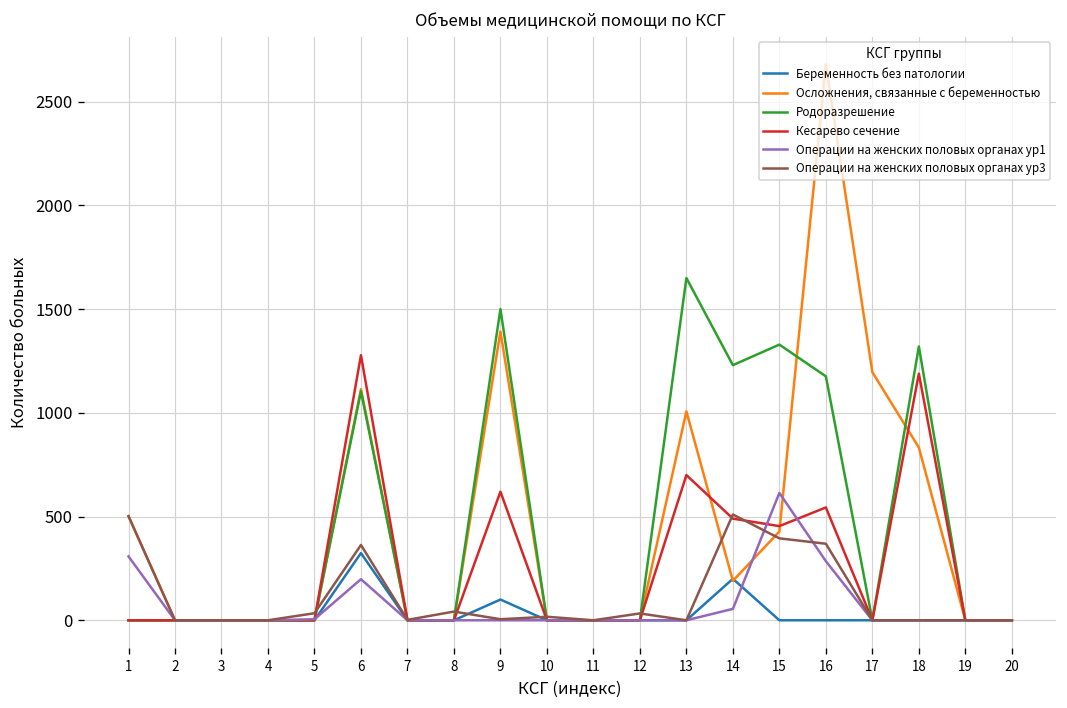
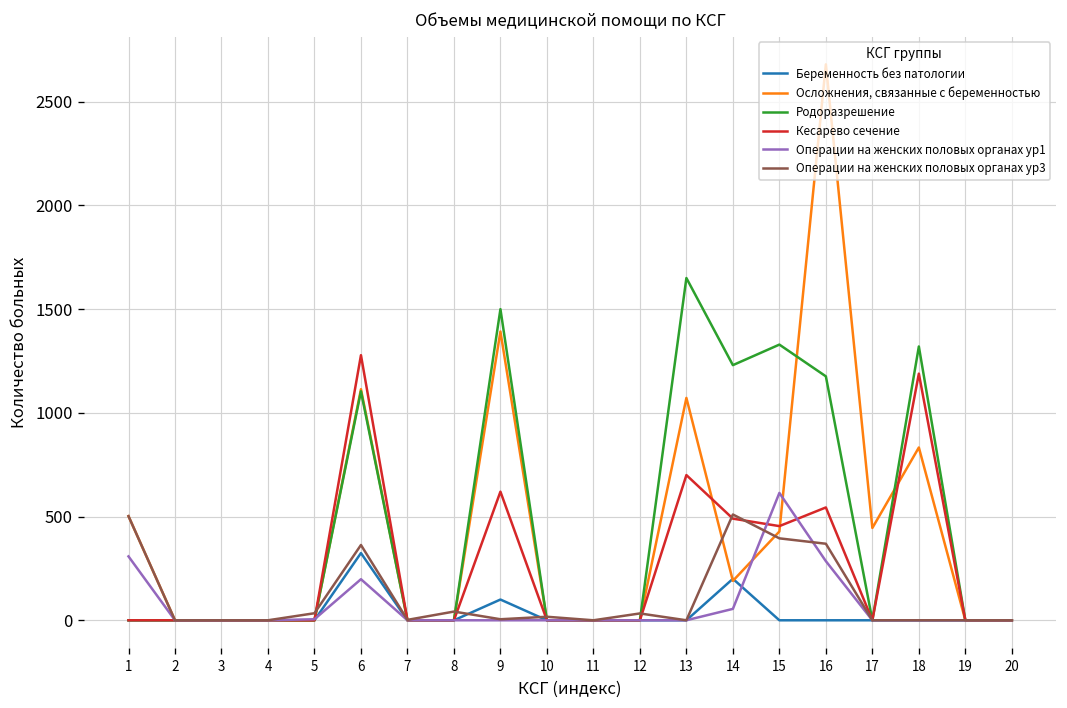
Осложнения, связанные с беременностью, 13: 1010 -> 1070
Осложнения, связанные с беременностью, 17: 1200 -> 450
